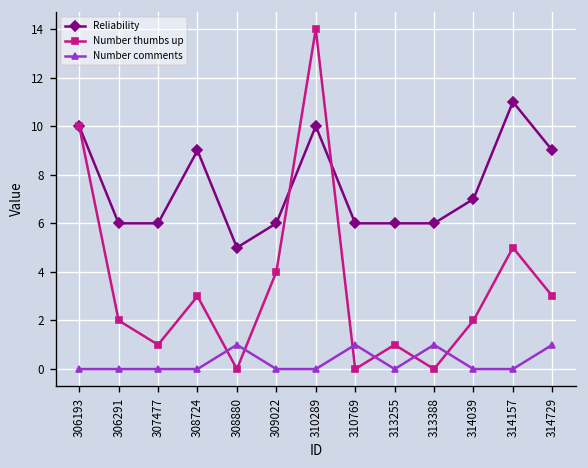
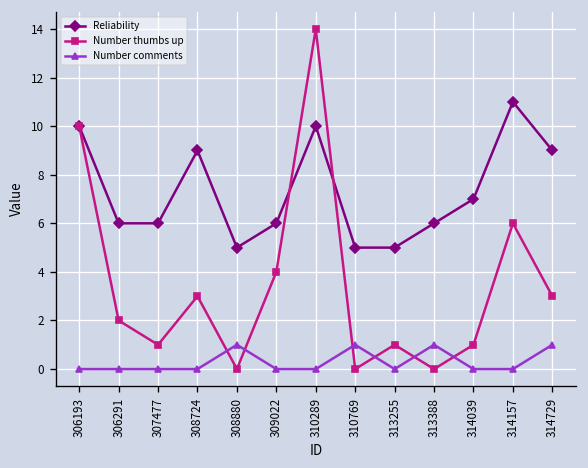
Reliability, 310769: 6 -> 5
Reliability, 313255: 6 -> 5
Number thumbs up, 314039: 2 -> 1
Number thumbs up, 314157: 5 -> 6
